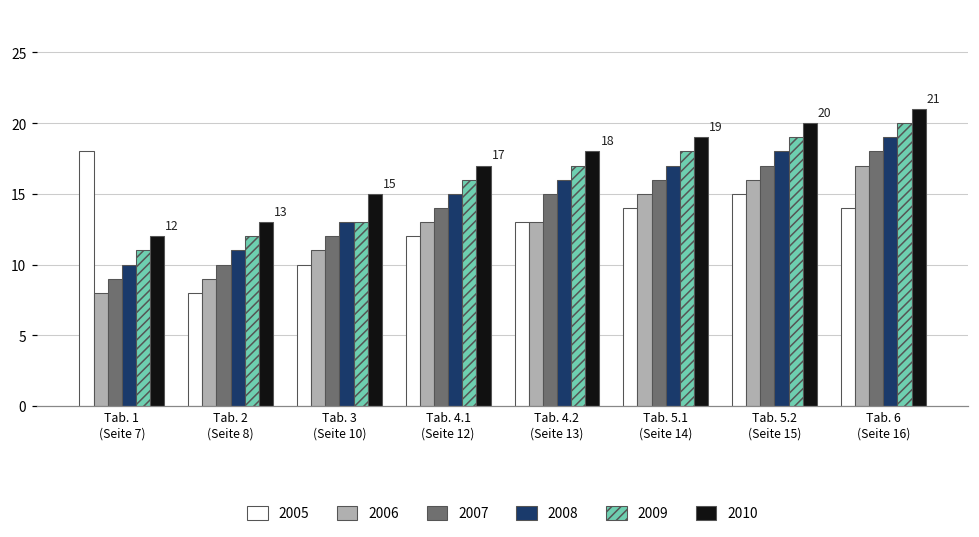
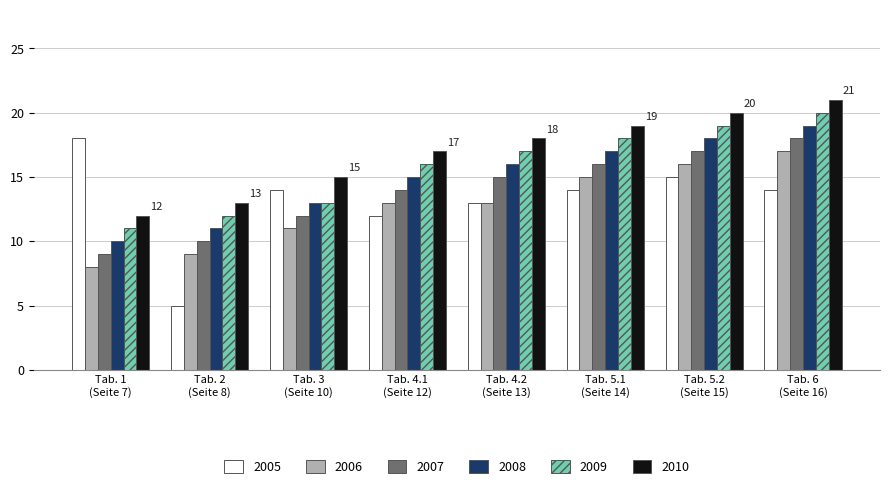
2005, Tab. 2 (Seite 8): 8 -> 5
2005, Tab. 3 (Seite 10): 10 -> 14
